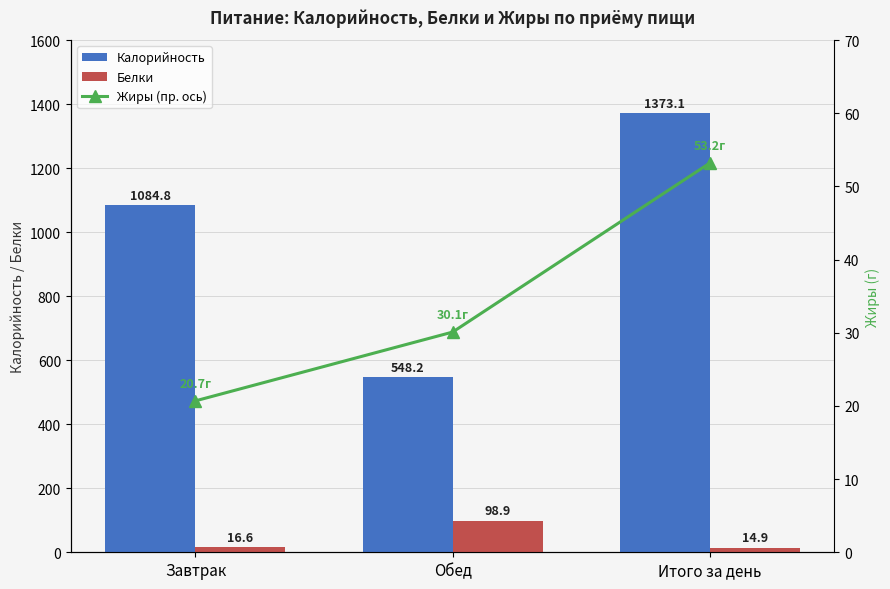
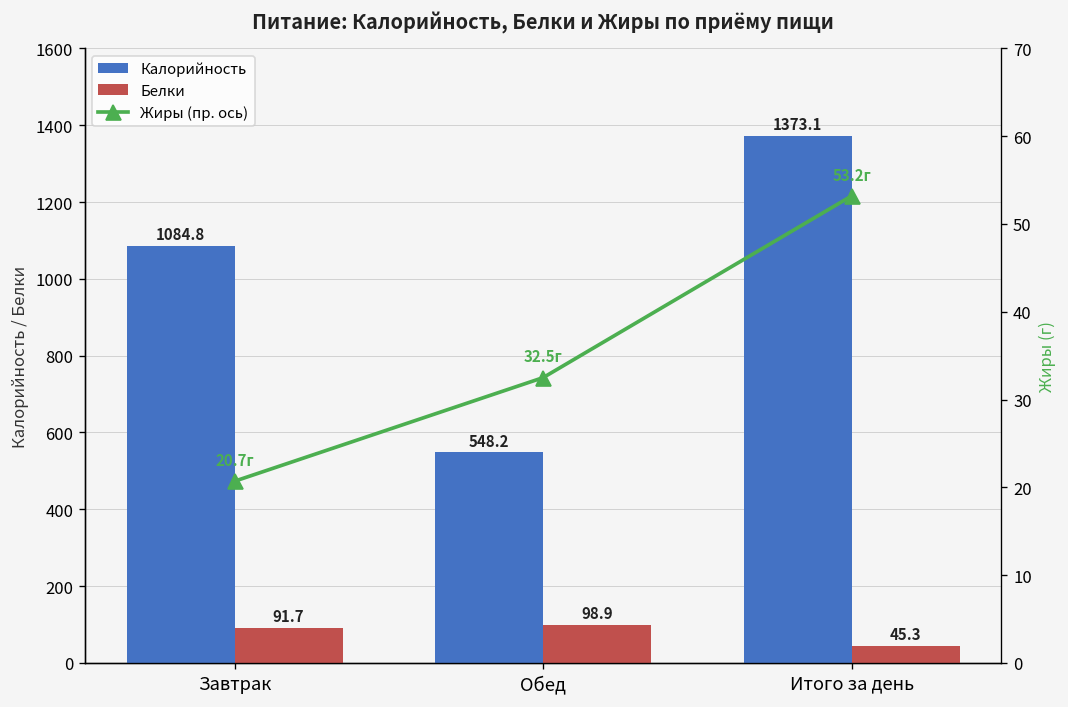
Белки, Завтрак: 16.6 -> 91.7
Белки, Итого за день: 14.9 -> 45.3
Жиры (пр. ось), Обед: 30.1г -> 32.5г
